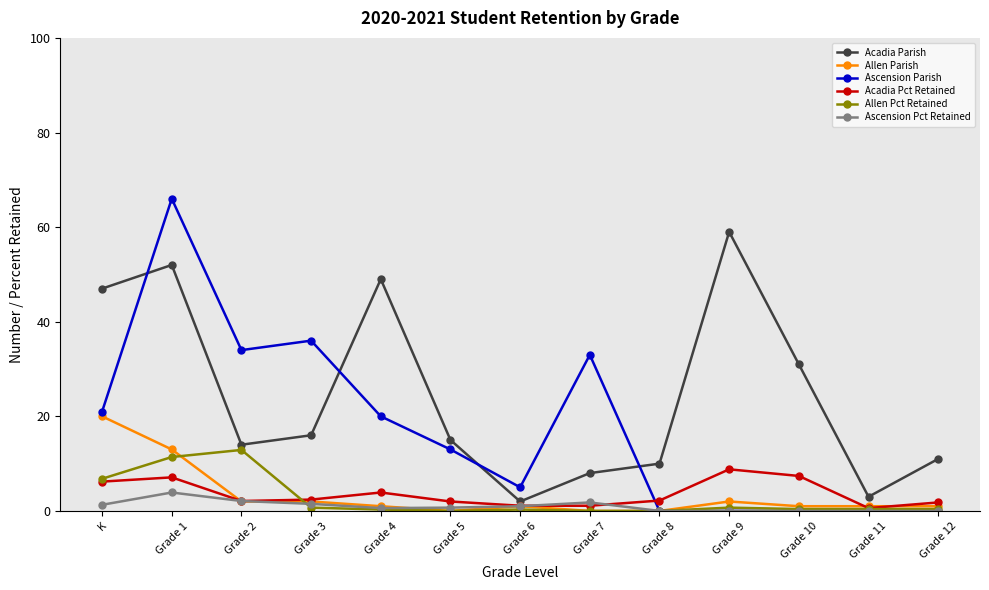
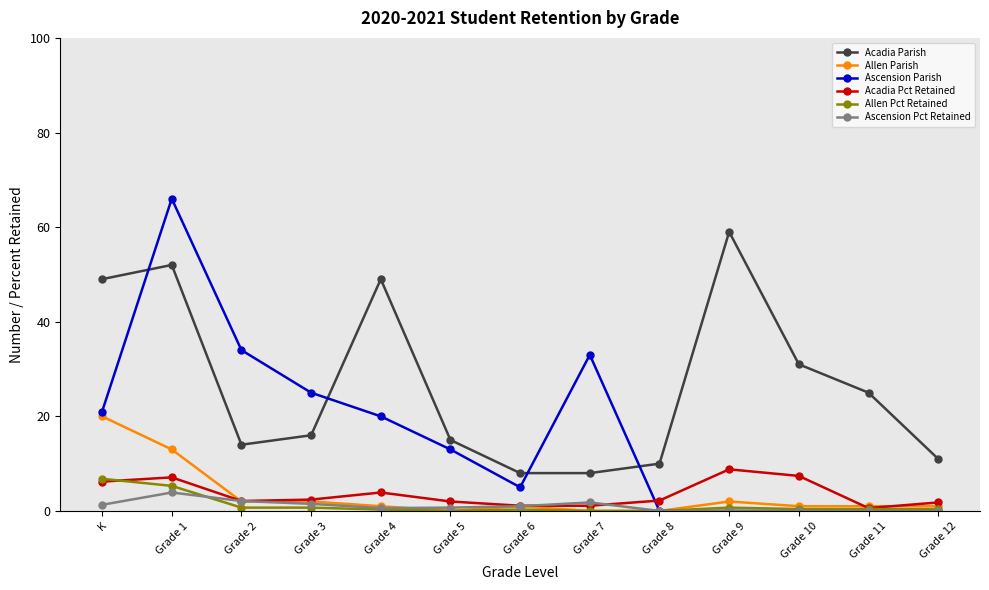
Acadia Parish, K: 47 -> 49
Allen Pct Retained, Grade 1: 11 -> 5
Allen Pct Retained, Grade 2: 13 -> 1
Ascension Parish, Grade 3: 36 -> 25
Acadia Parish, Grade 6: 2 -> 8
Acadia Parish, Grade 11: 3 -> 25
